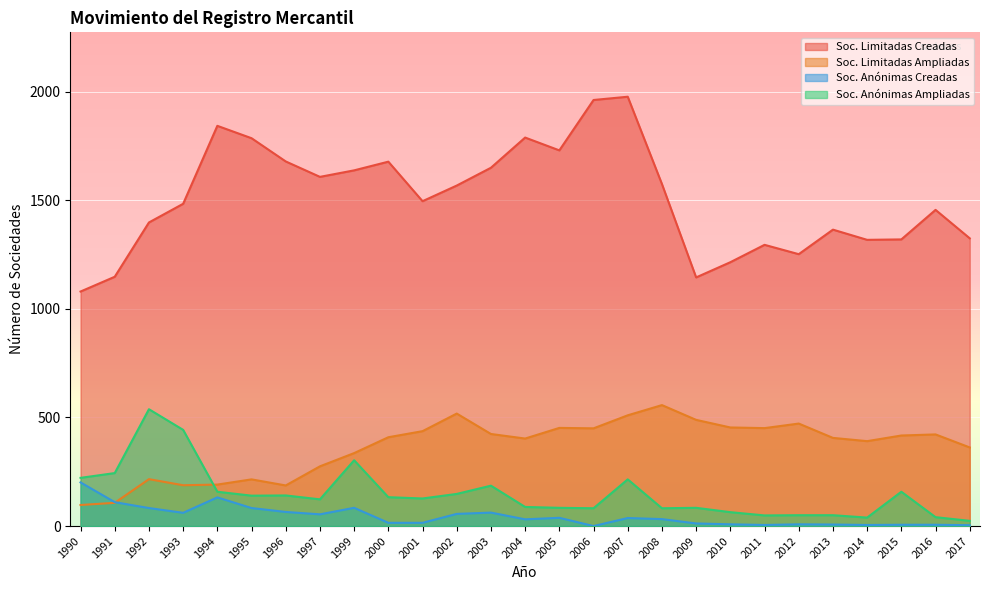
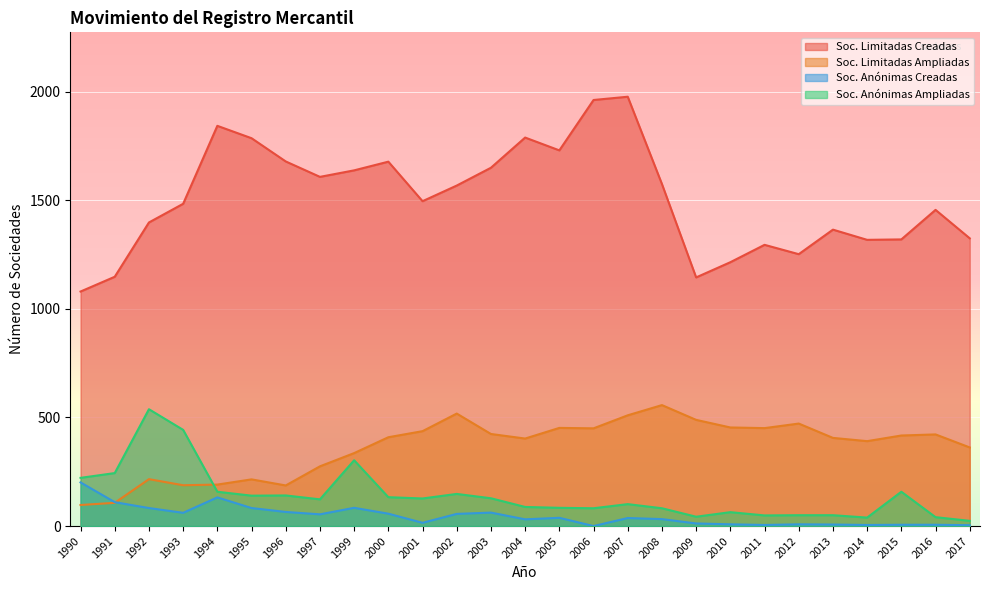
Soc. Anónimas Creadas, 2000: 20 -> 60
Soc. Anónimas Ampliadas, 2003: 190 -> 130
Soc. Anónimas Ampliadas, 2007: 220 -> 100
Soc. Anónimas Ampliadas, 2009: 80 -> 40
